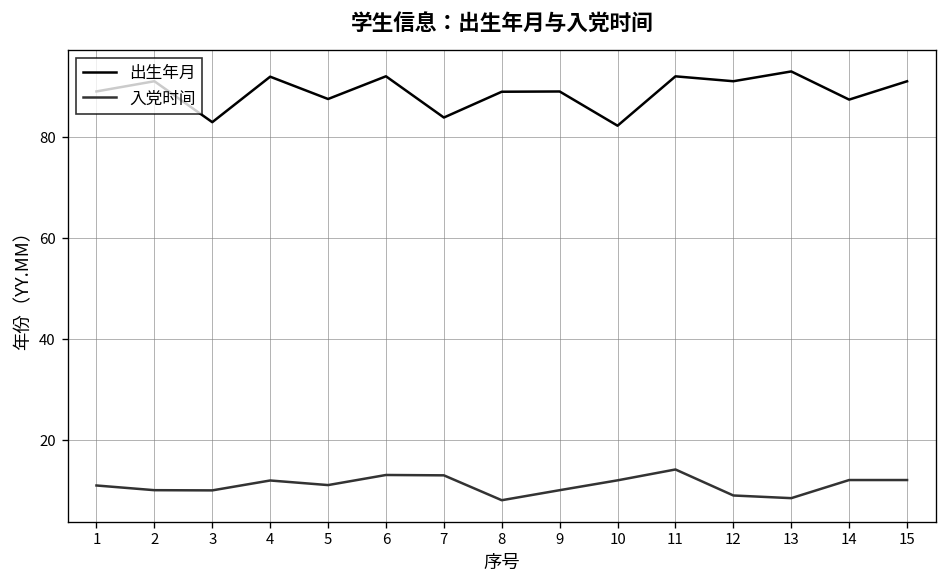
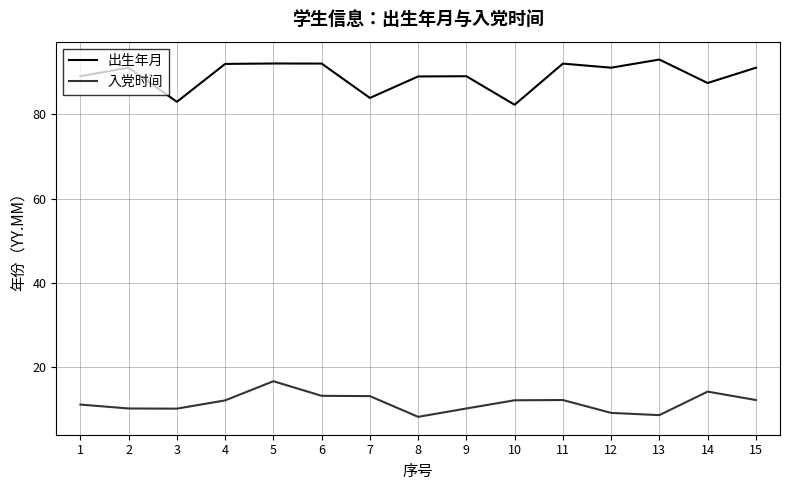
出生年月, 5: 88 -> 92
入党时间, 5: 11 -> 17
入党时间, 11: 14 -> 12
入党时间, 14: 12 -> 14
